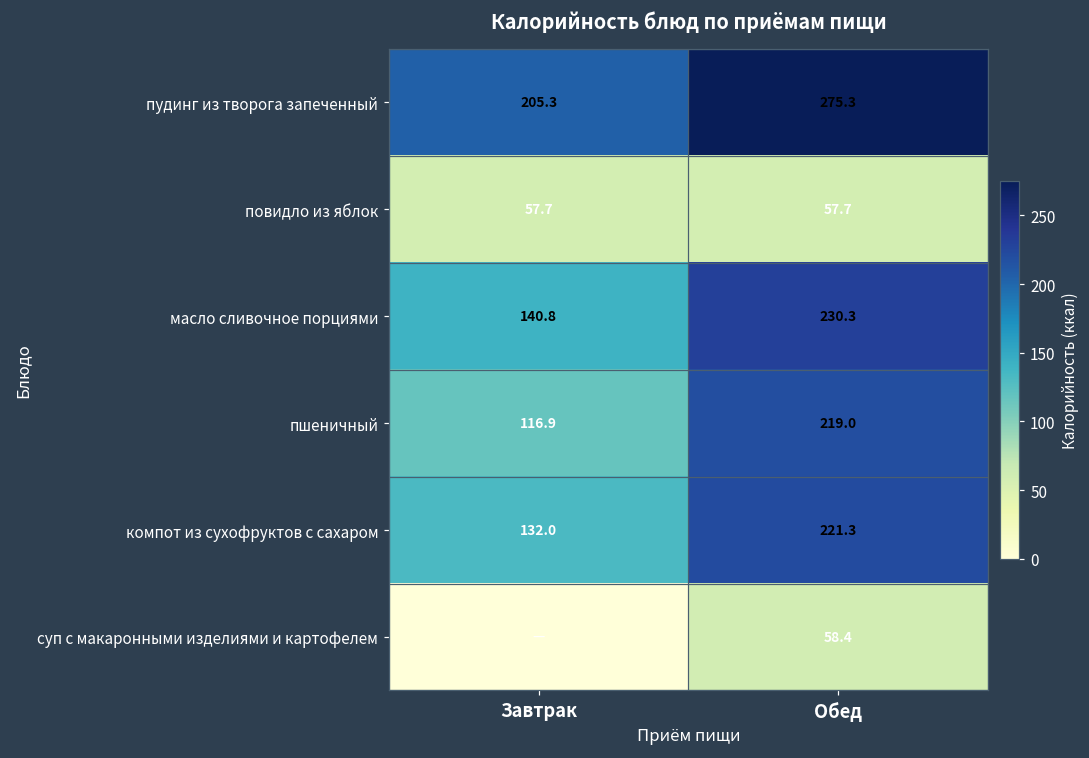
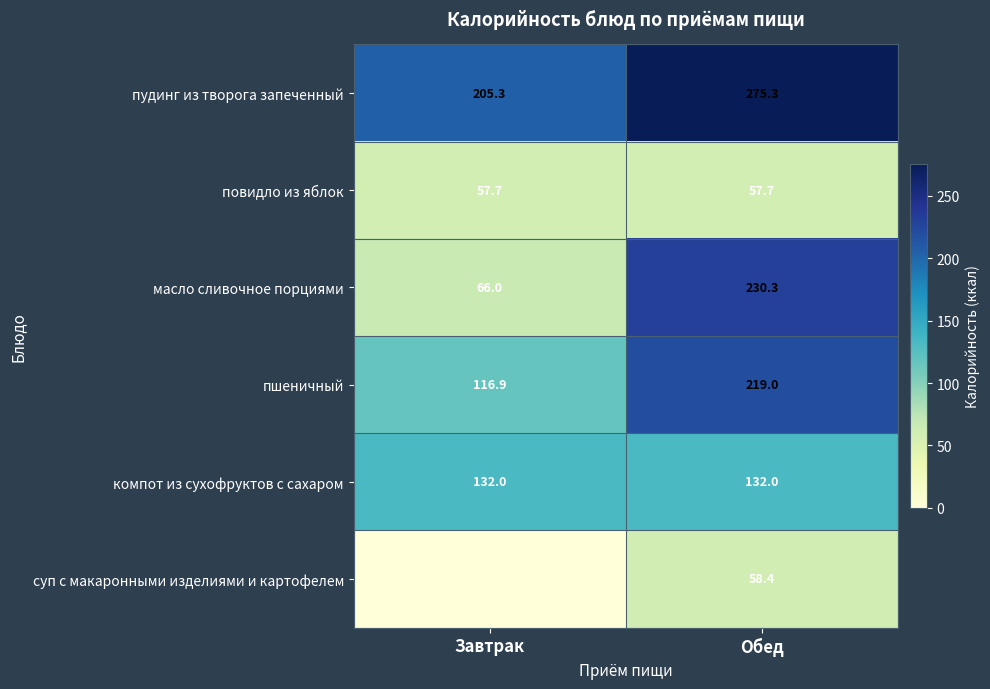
масло сливочное порциями, Завтрак: 140.8 -> 66.0
компот из сухофруктов с сахаром, Обед: 221.3 -> 132.0
